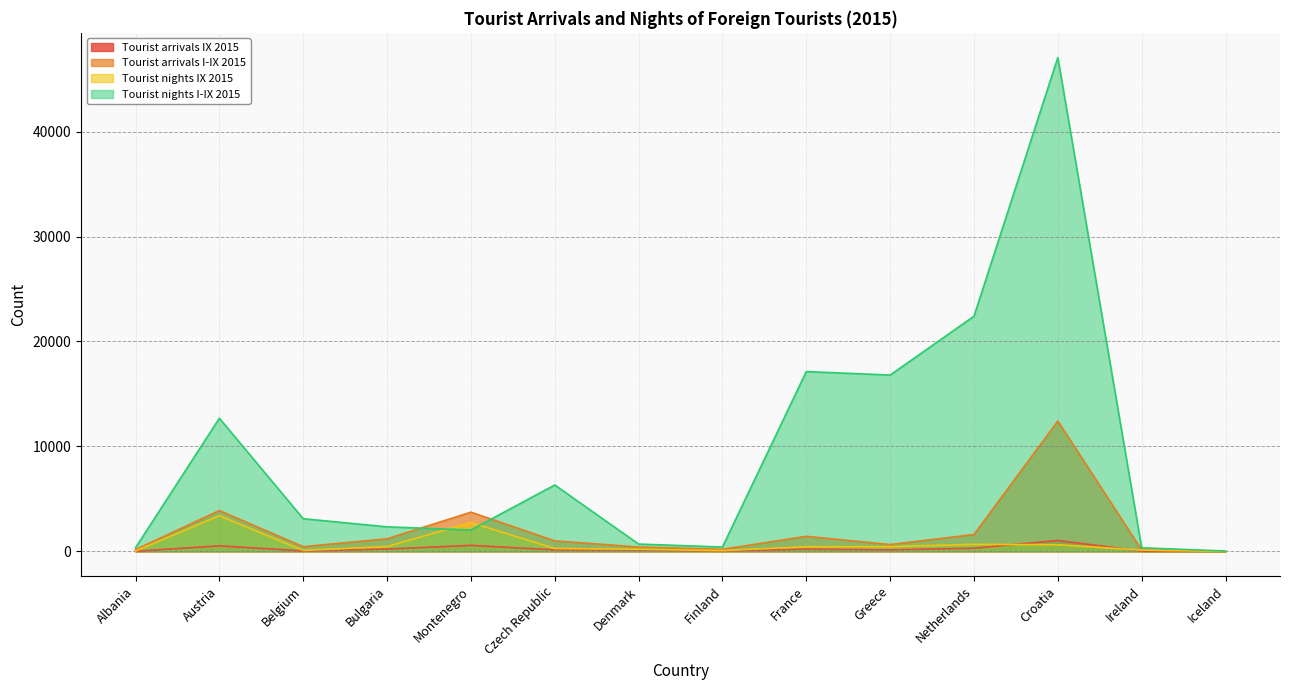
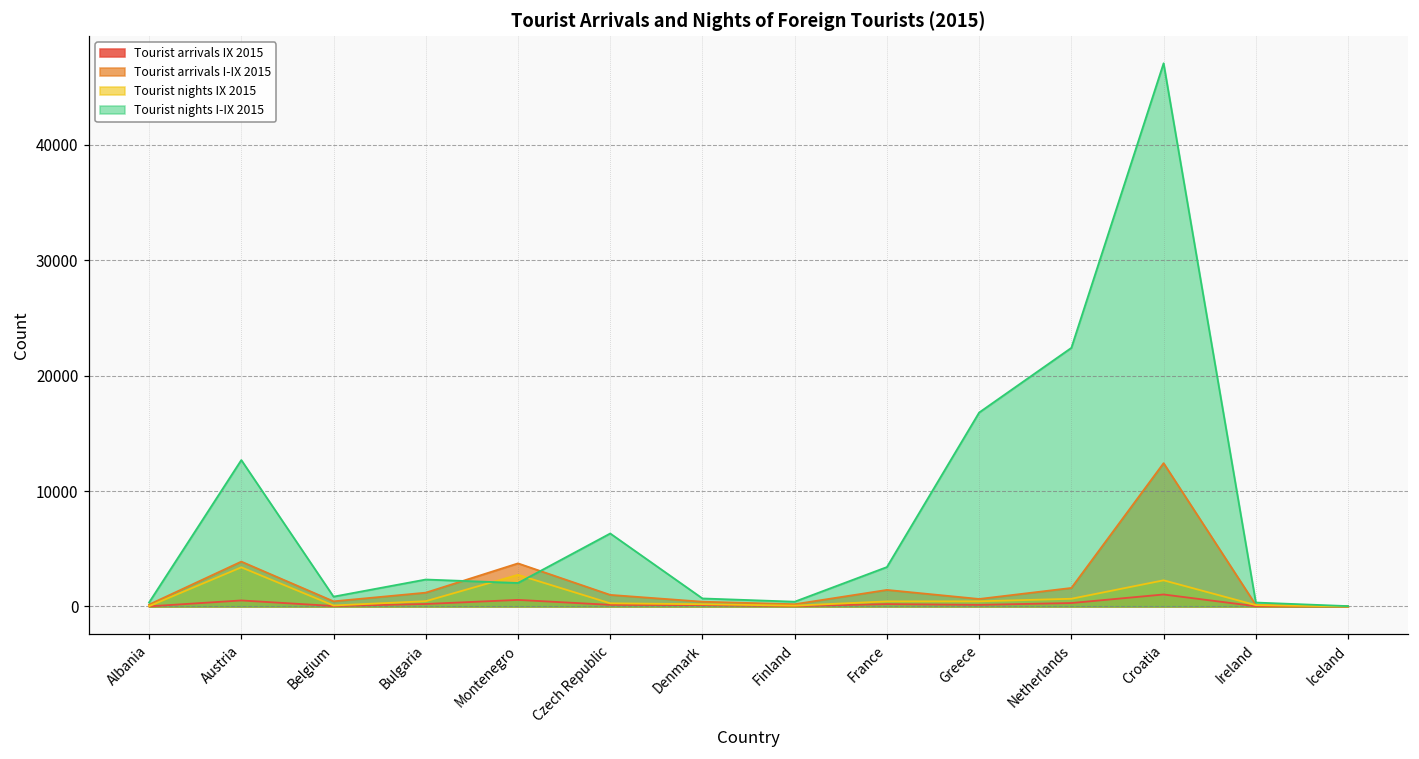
Tourist nights I-IX 2015, Belgium: 3100 -> 900
Tourist nights I-IX 2015, France: 17100 -> 3400
Tourist nights IX 2015, Croatia: 600 -> 2300
